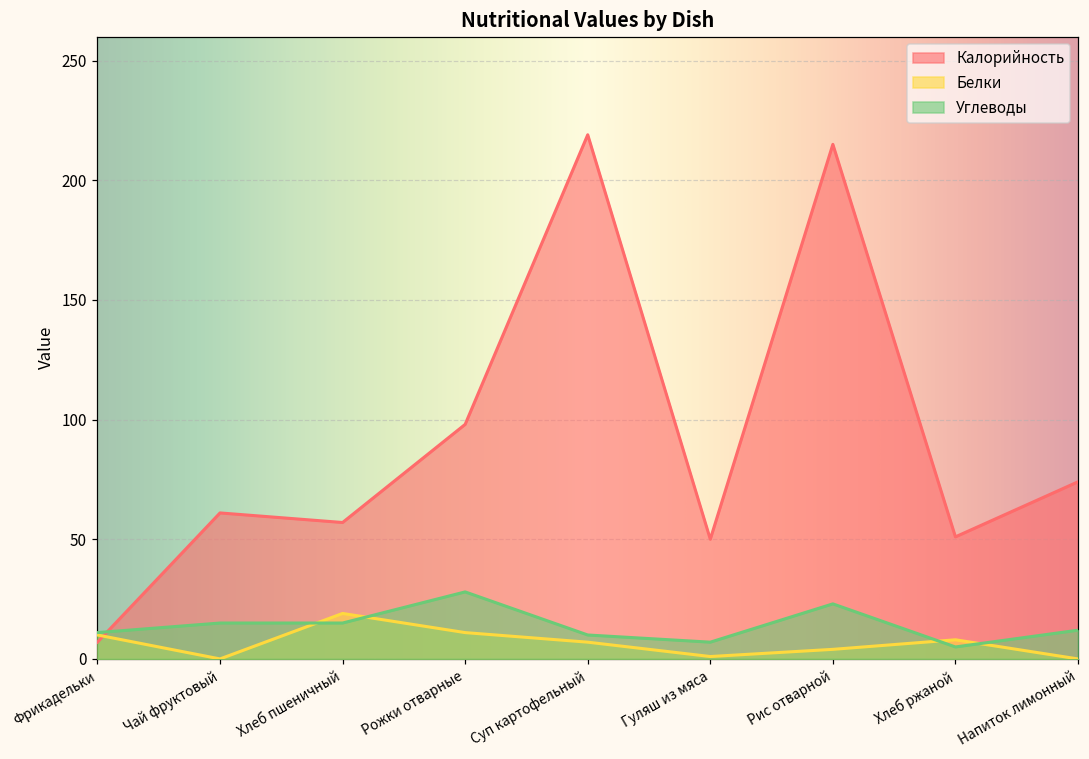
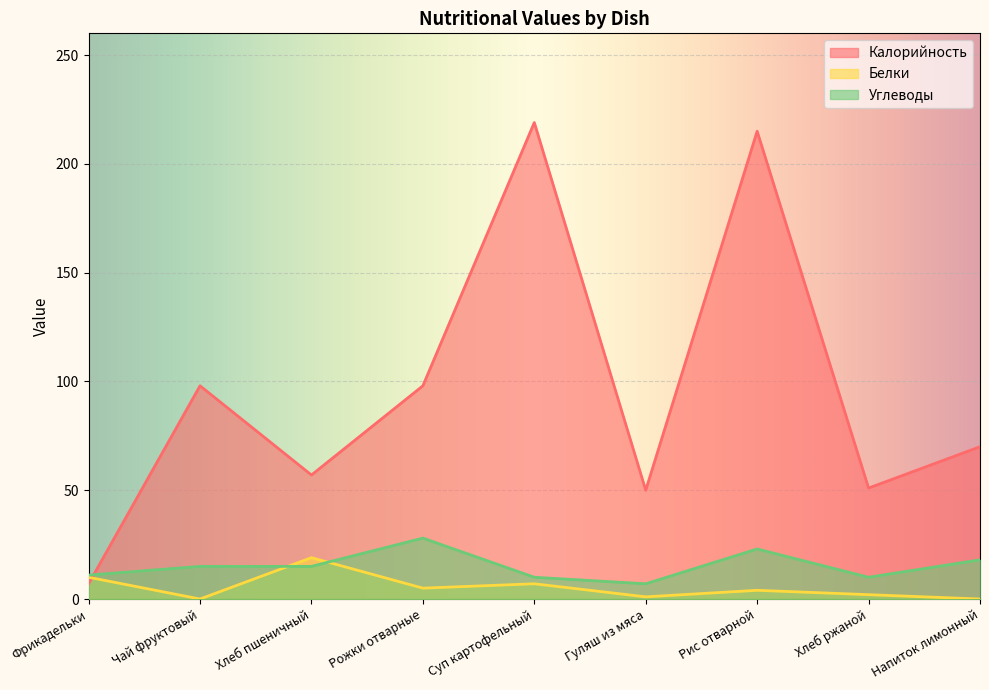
Калорийность, Чай фруктовый: 61 -> 98
Белки, Рожки отварные: 11 -> 5
Белки, Хлеб ржаной: 8 -> 2
Углеводы, Хлеб ржаной: 5 -> 10
Калорийность, Напиток лимонный: 74 -> 70
Углеводы, Напиток лимонный: 12 -> 18
